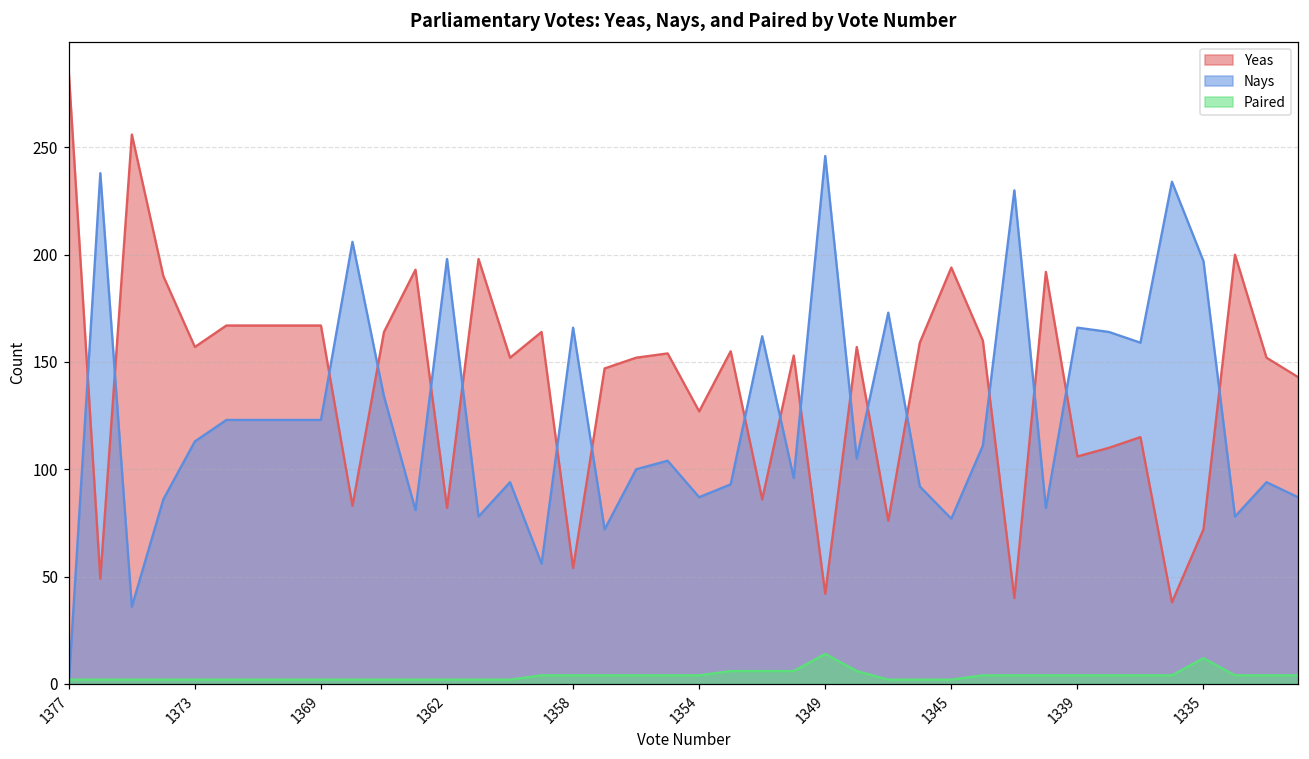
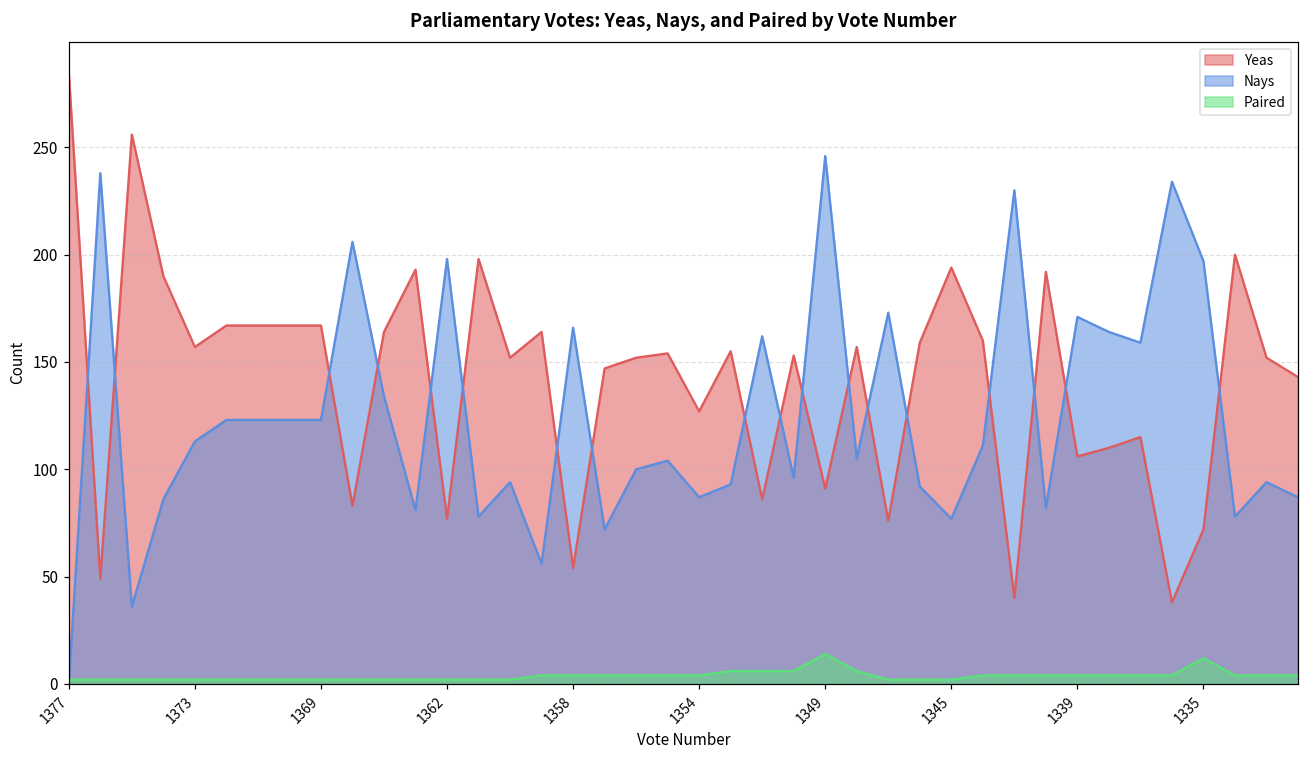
Yeas, 1362: 82 -> 77
Yeas, 1349: 42 -> 91
Nays, 1339: 166 -> 171
